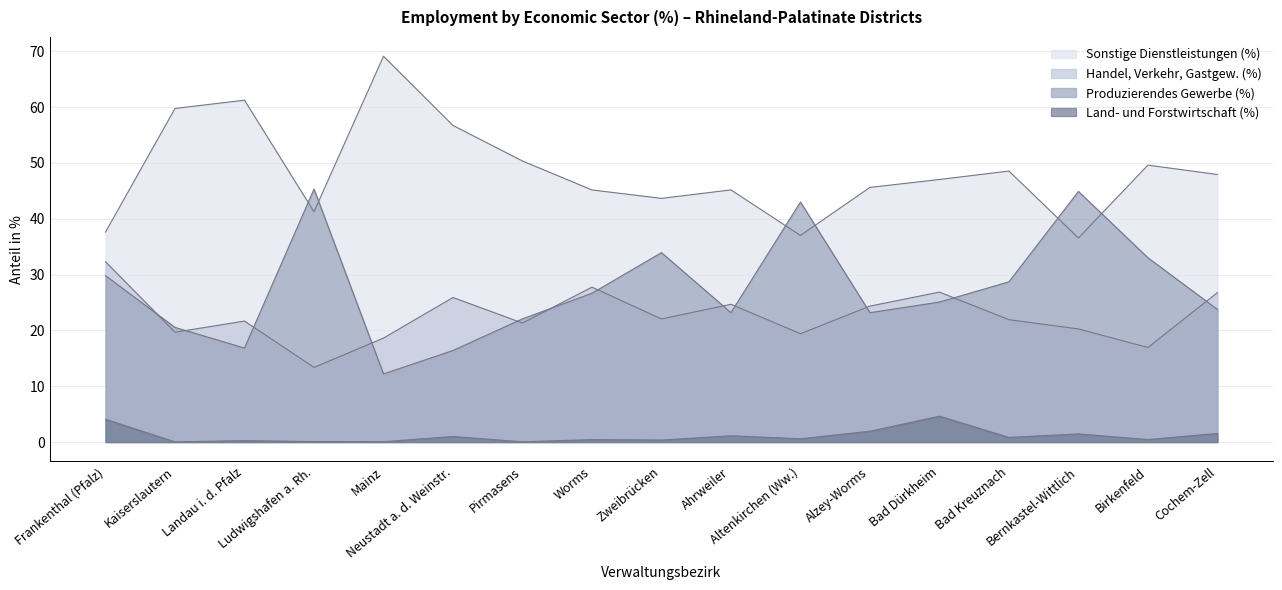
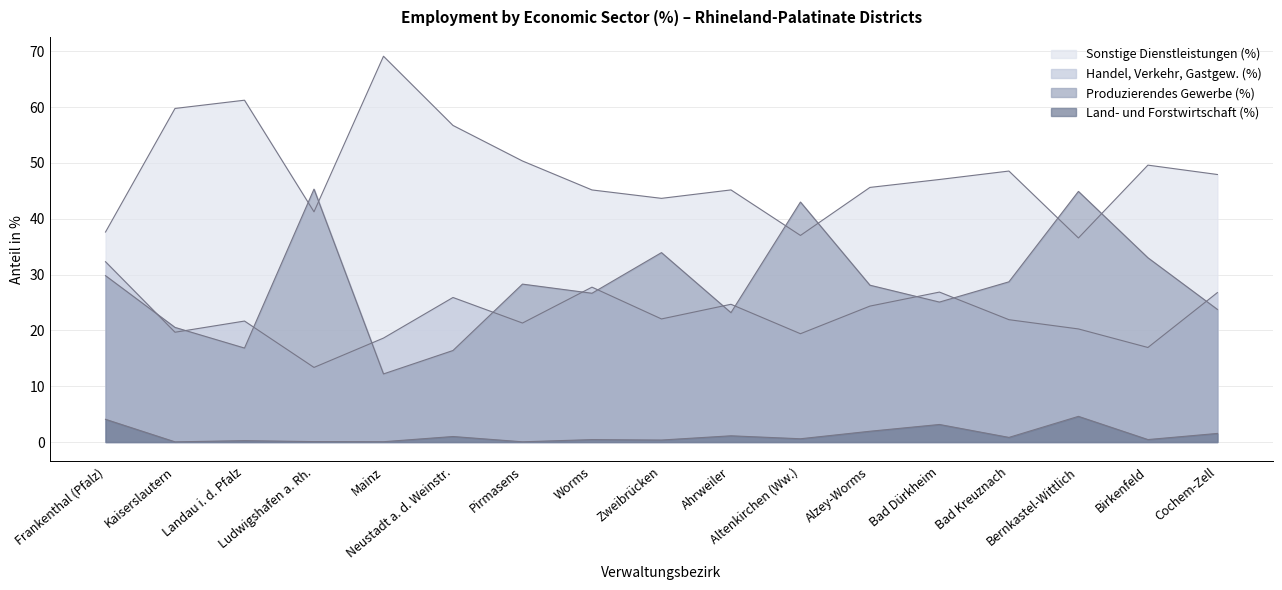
Produzierendes Gewerbe (%), Pirmasens: 22 -> 28
Produzierendes Gewerbe (%), Alzey-Worms: 23 -> 28
Land- und Forstwirtschaft (%), Bad Dürkheim: 5 -> 3
Land- und Forstwirtschaft (%), Bernkastel-Wittlich: 1 -> 5
